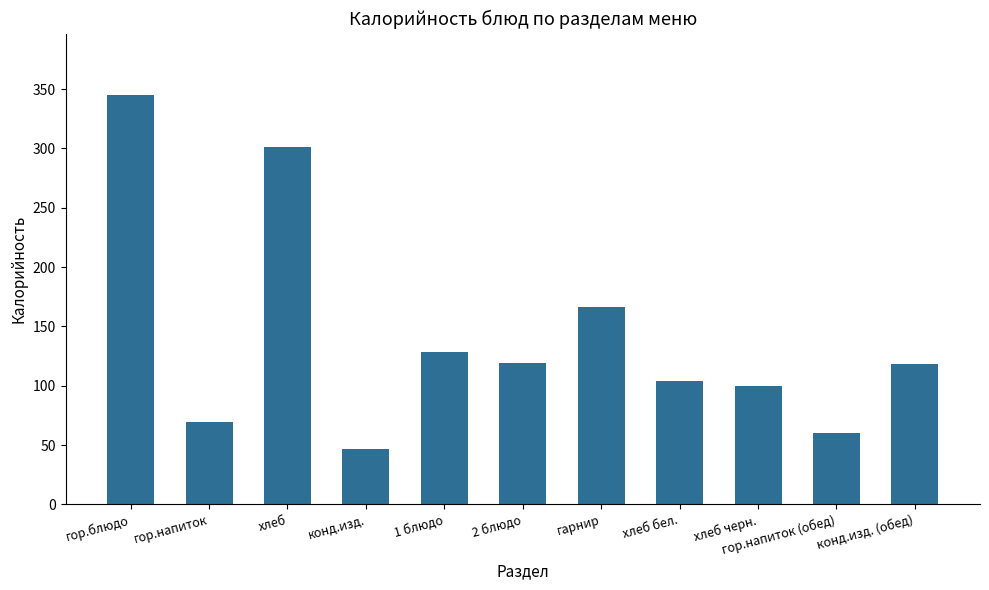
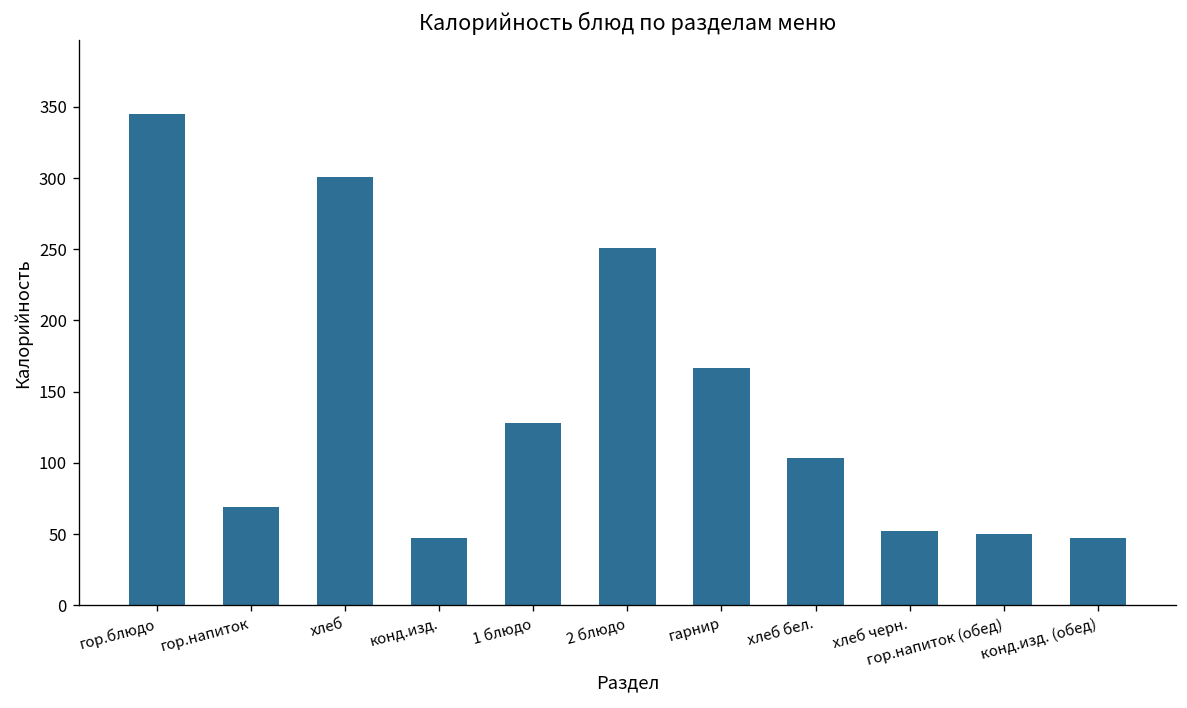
2 блюдо: 119 -> 251
хлеб черн.: 100 -> 52
гор.напиток (обед): 60 -> 50
конд.изд. (обед): 118 -> 47
